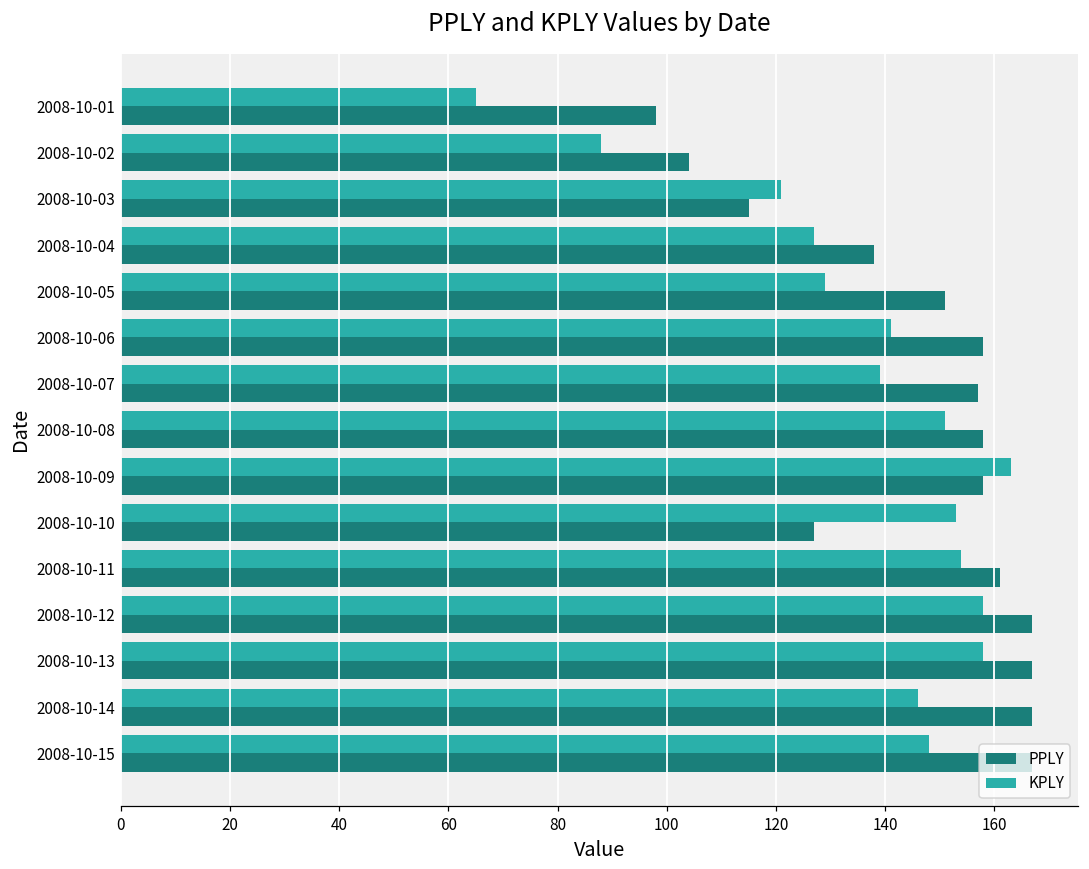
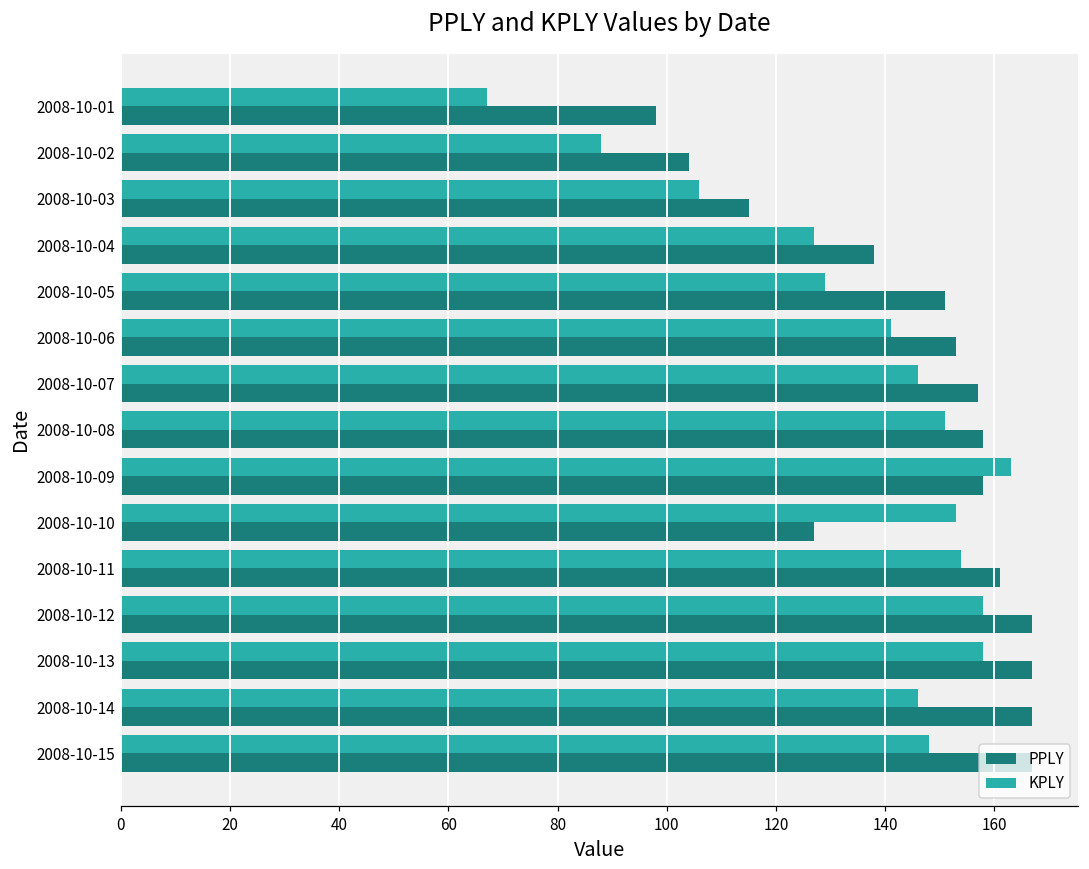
KPLY, 2008-10-01: 65 -> 67
KPLY, 2008-10-03: 121 -> 106
PPLY, 2008-10-06: 158 -> 153
KPLY, 2008-10-07: 139 -> 146
